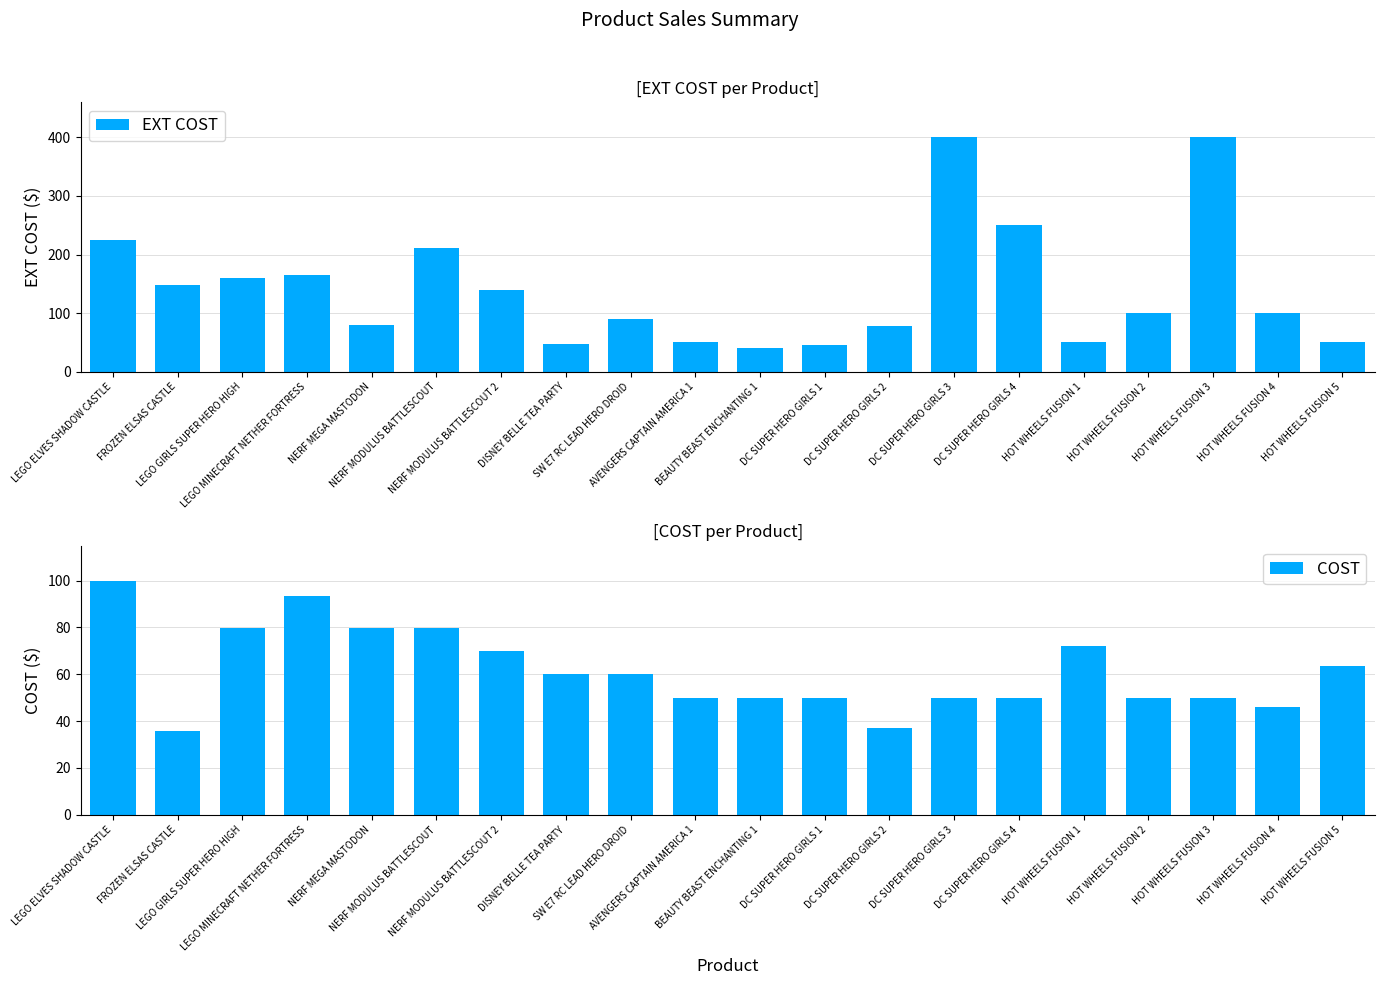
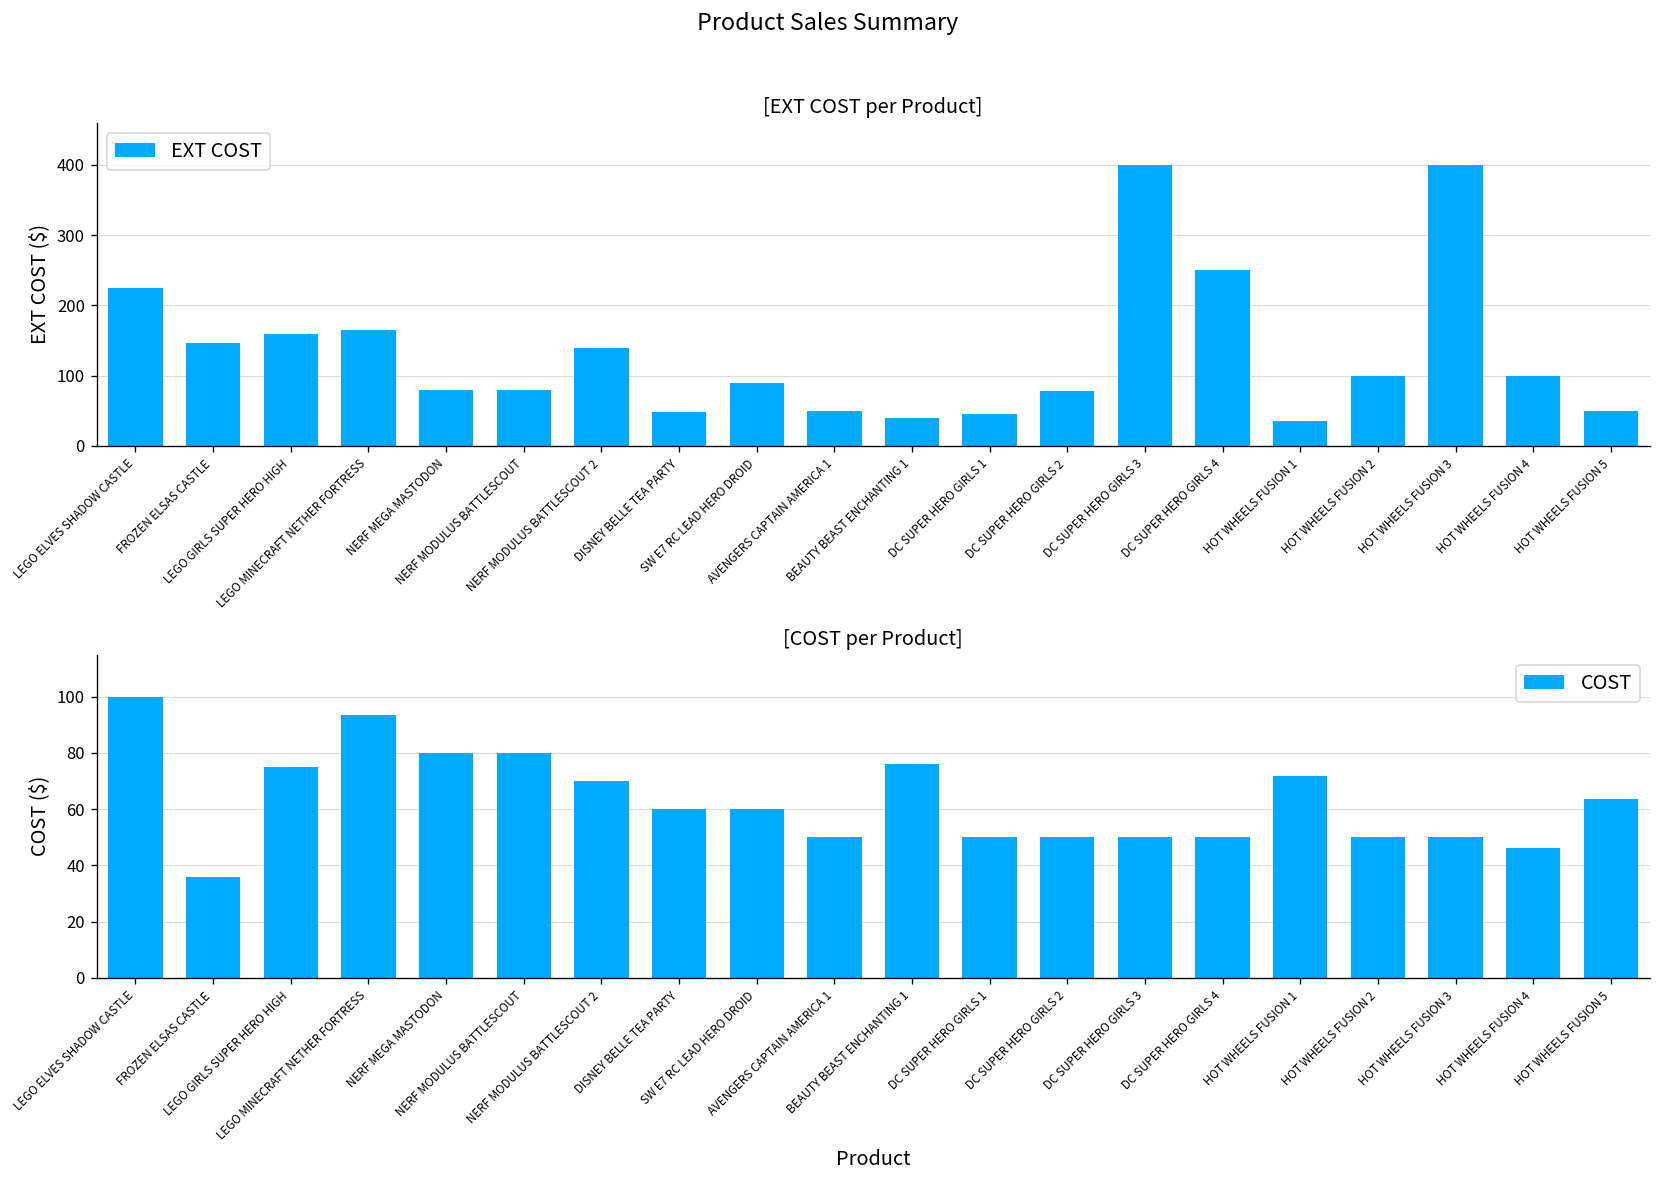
[EXT COST per Product], NERF MODULUS BATTLESCOUT: 210 -> 80
[EXT COST per Product], HOT WHEELS FUSION 1: 50 -> 40
[COST per Product], LEGO GIRLS SUPER HERO HIGH: 80 -> 75
[COST per Product], BEAUTY BEAST ENCHANTING 1: 50 -> 76
[COST per Product], DC SUPER HERO GIRLS 2: 37 -> 50
